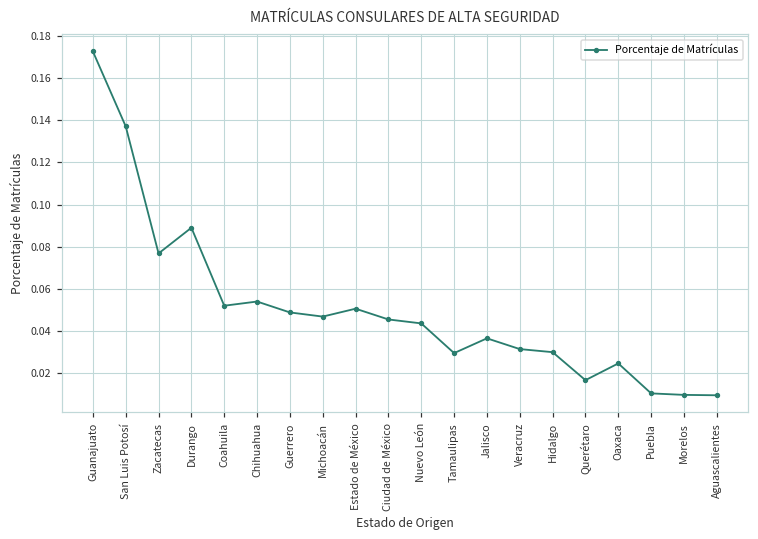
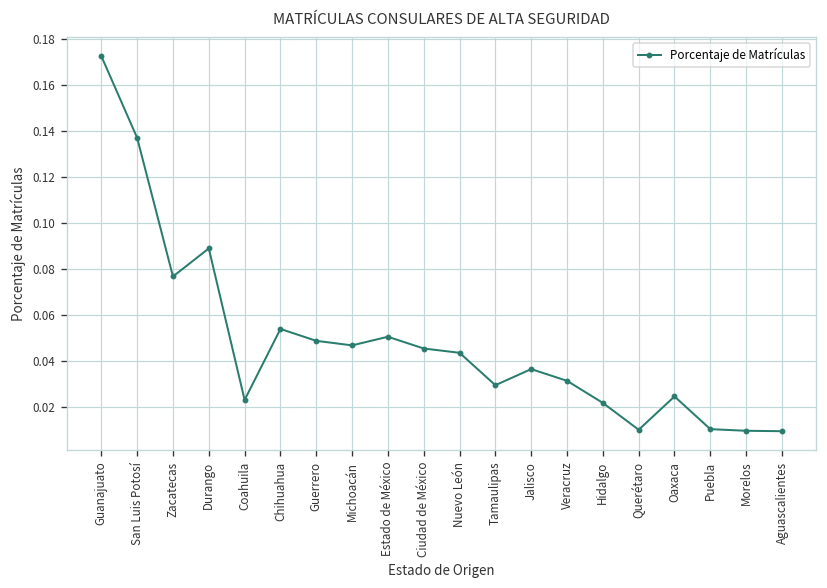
Coahuila: 0.052 -> 0.023
Hidalgo: 0.030 -> 0.022
Querétaro: 0.017 -> 0.010
